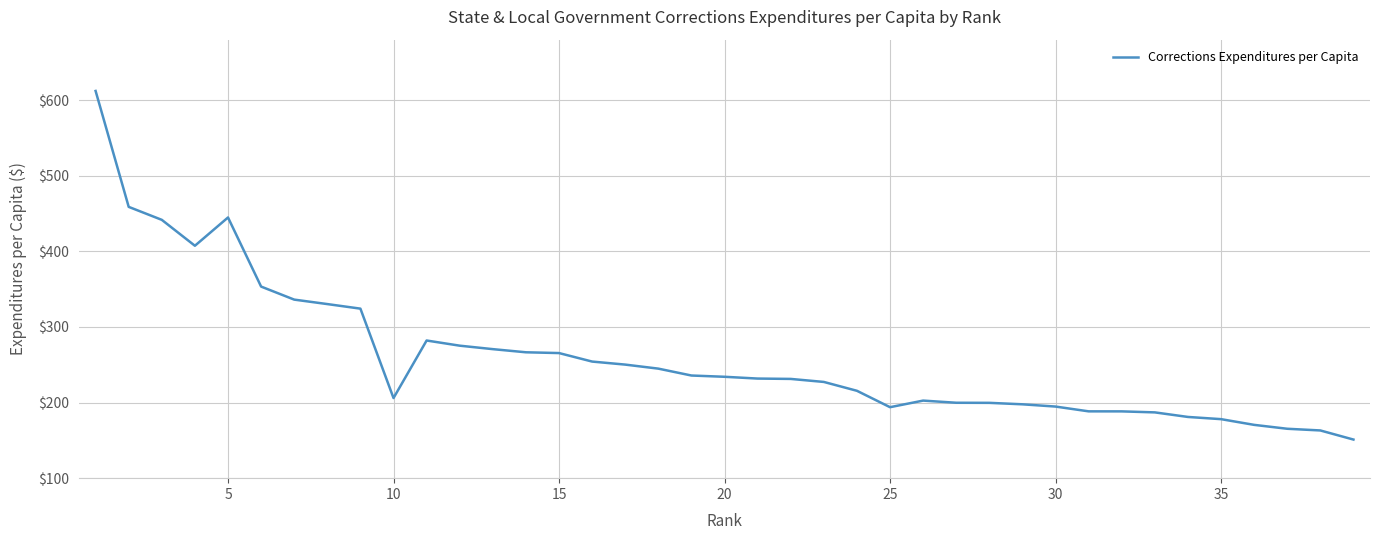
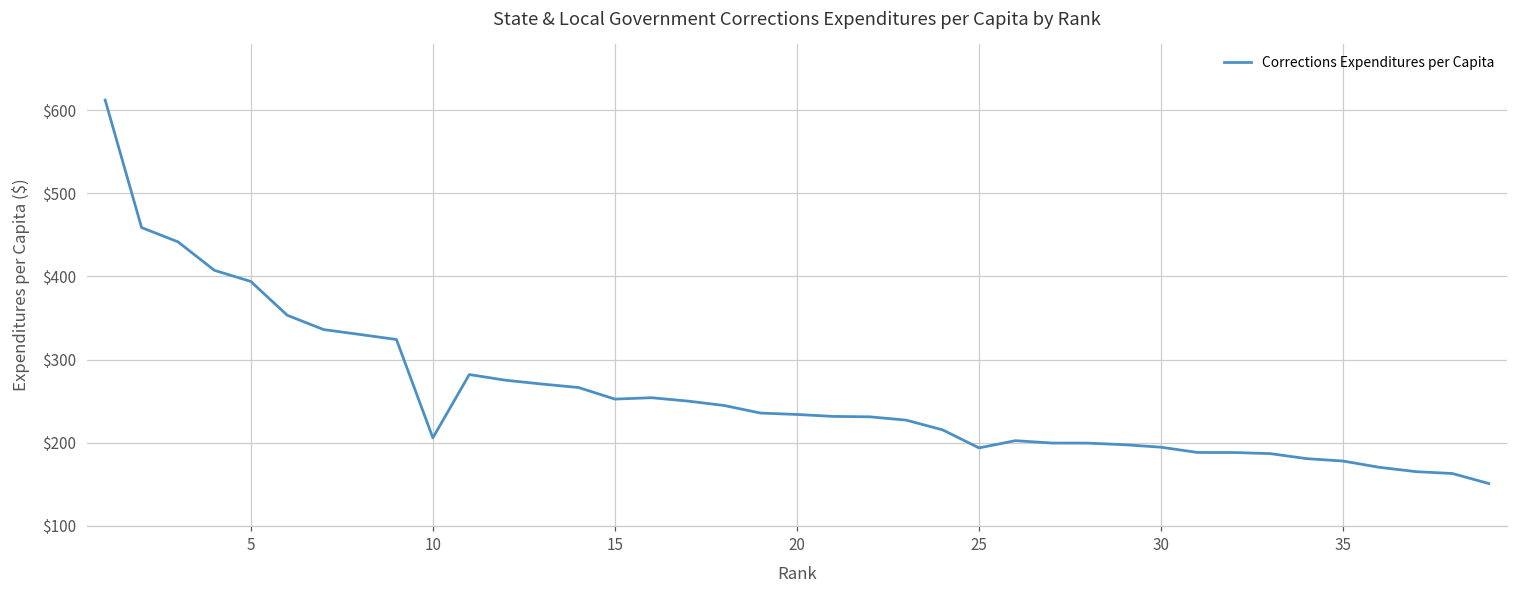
5: $440 -> $390
15: $270 -> $250
